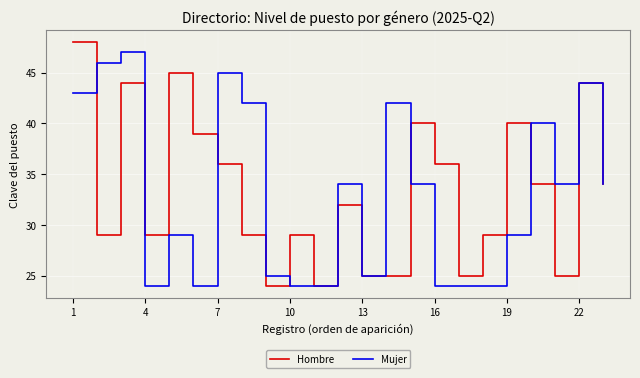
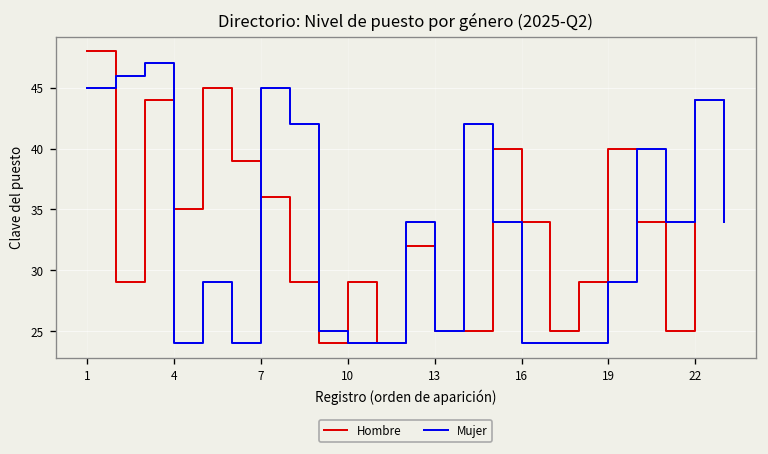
Mujer, 1: 43 -> 45
Hombre, 4: 29 -> 35
Hombre, 16: 36 -> 34
